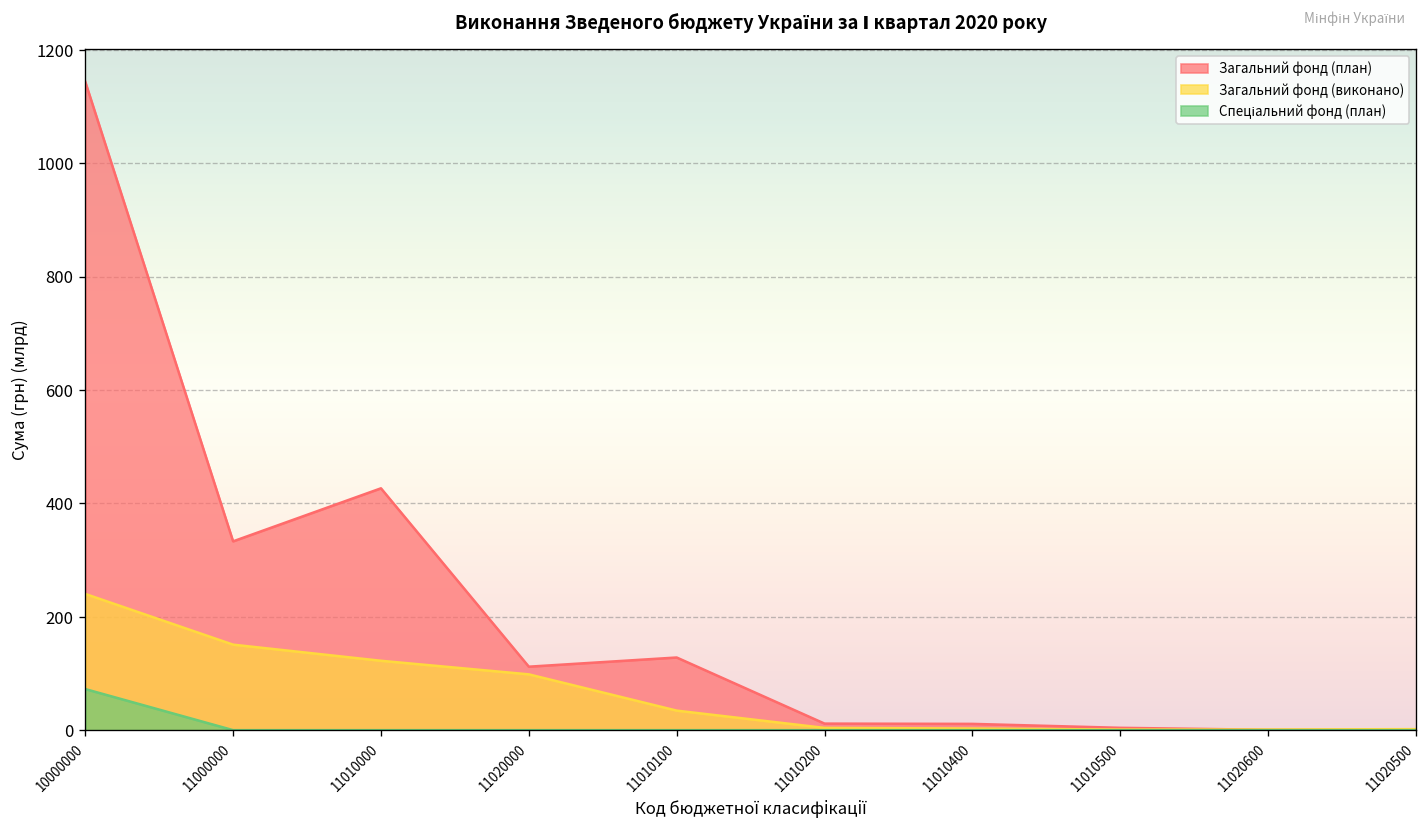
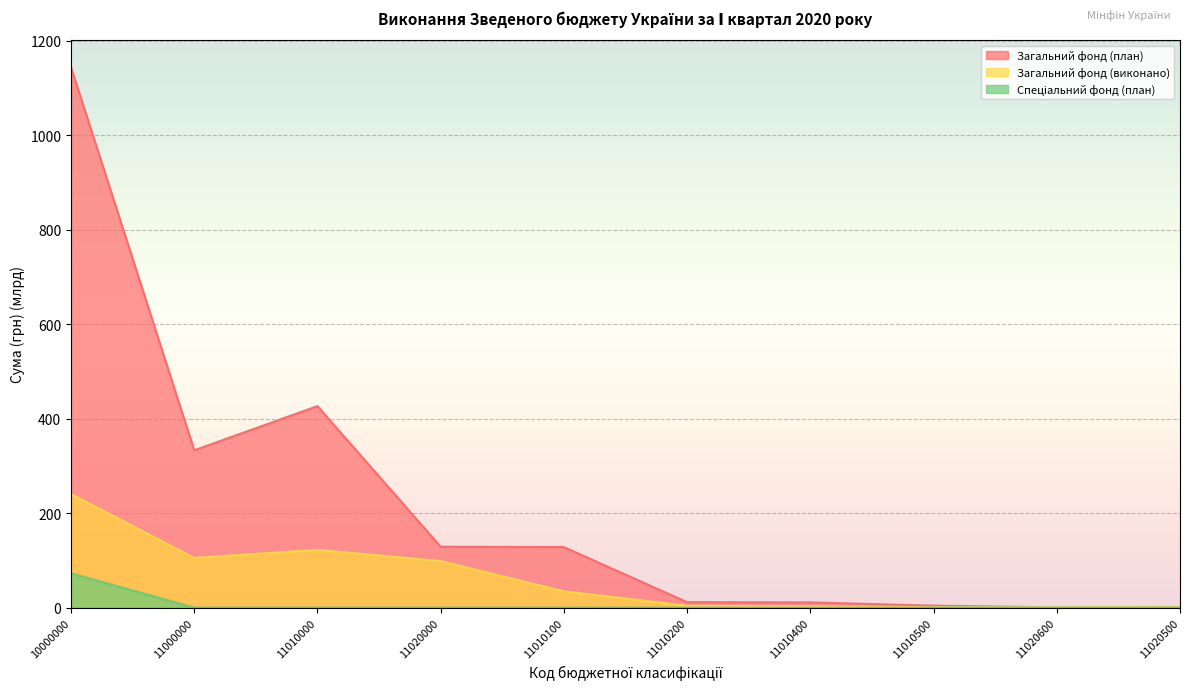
Загальний фонд (виконано), 11000000: 150 -> 110
Загальний фонд (план), 11020000: 110 -> 130
